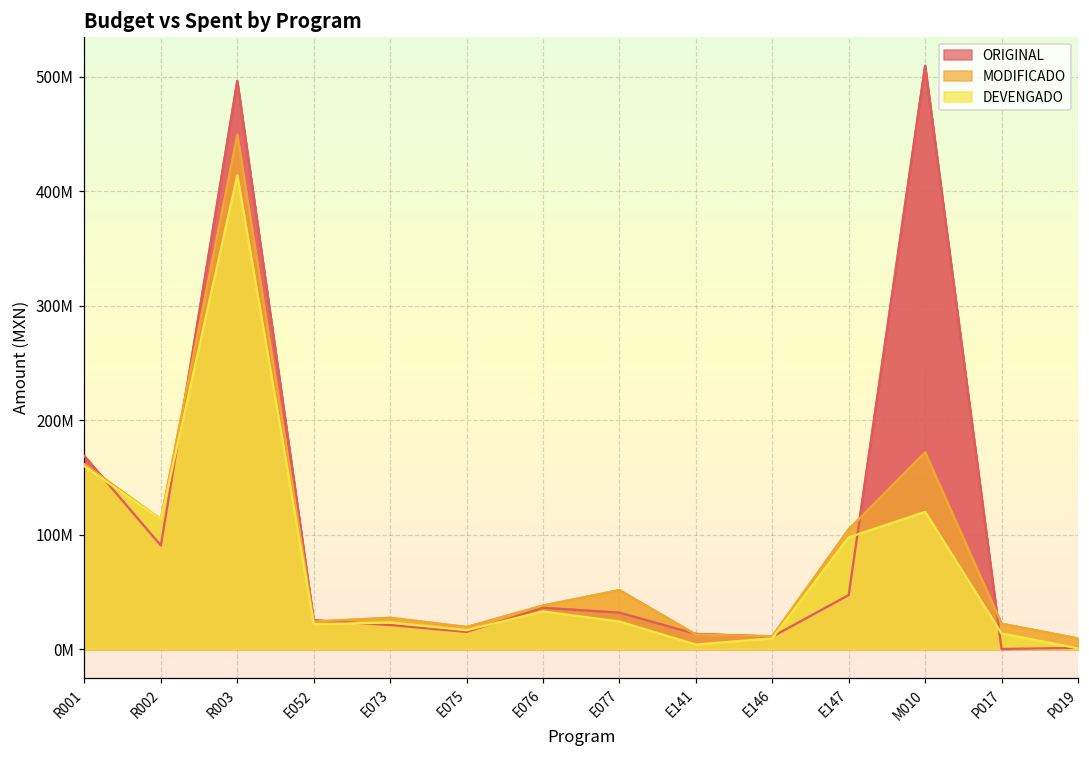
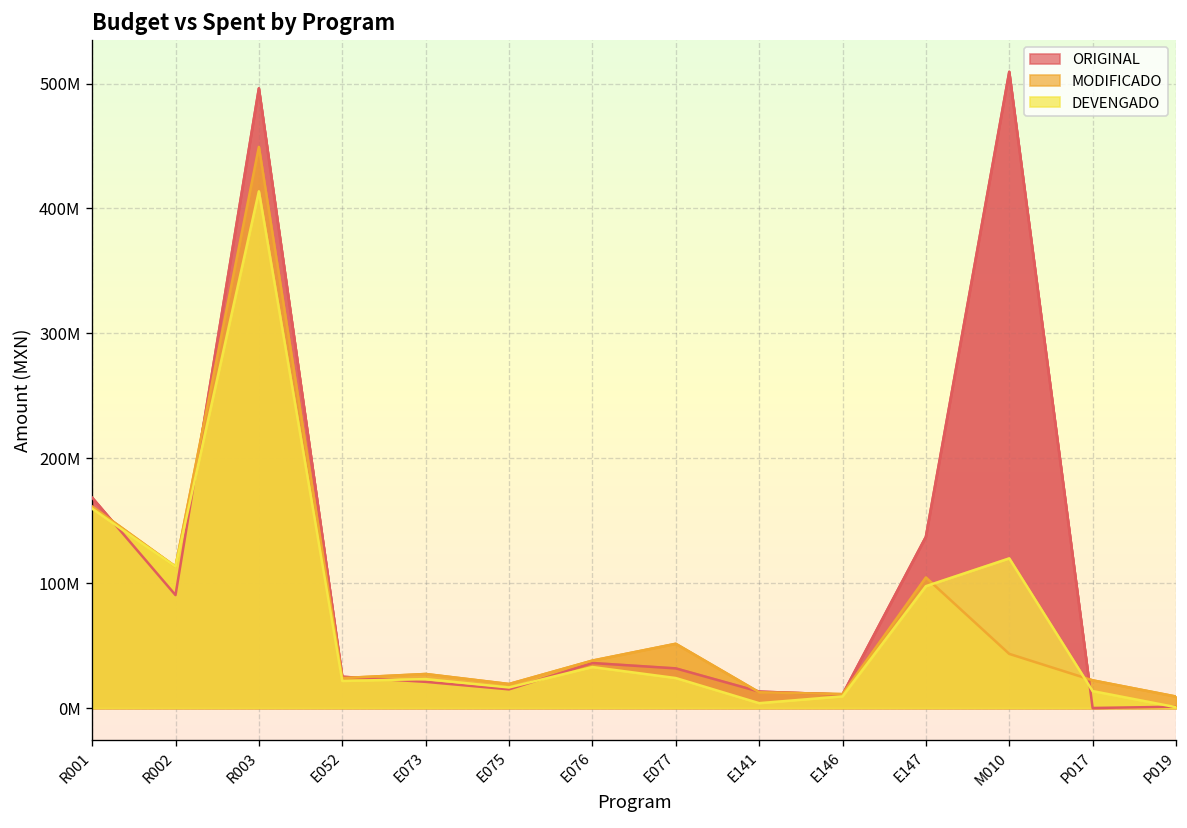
ORIGINAL, E147: 47000000 -> 137000000
MODIFICADO, M010: 172000000 -> 43000000
